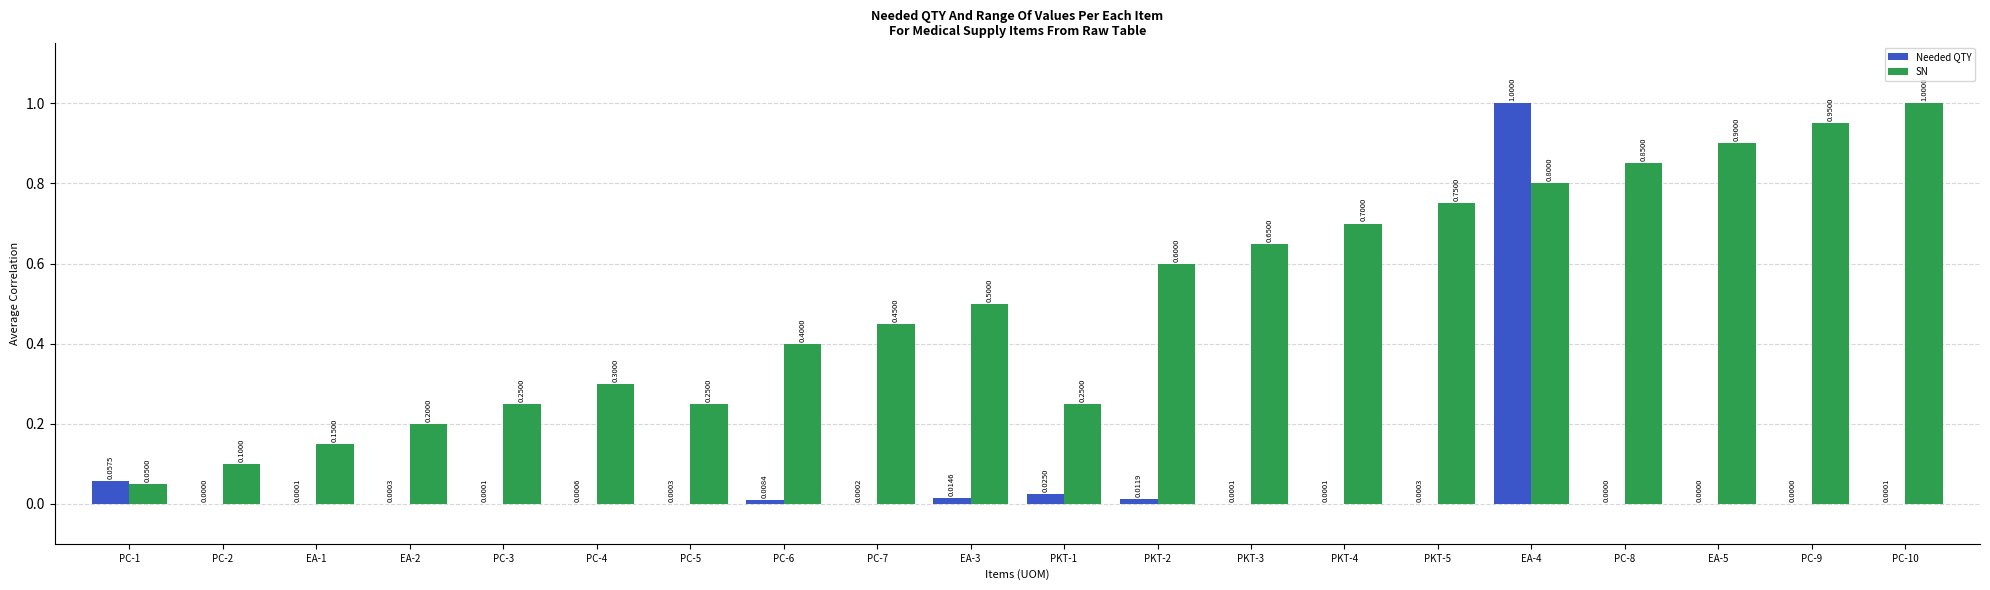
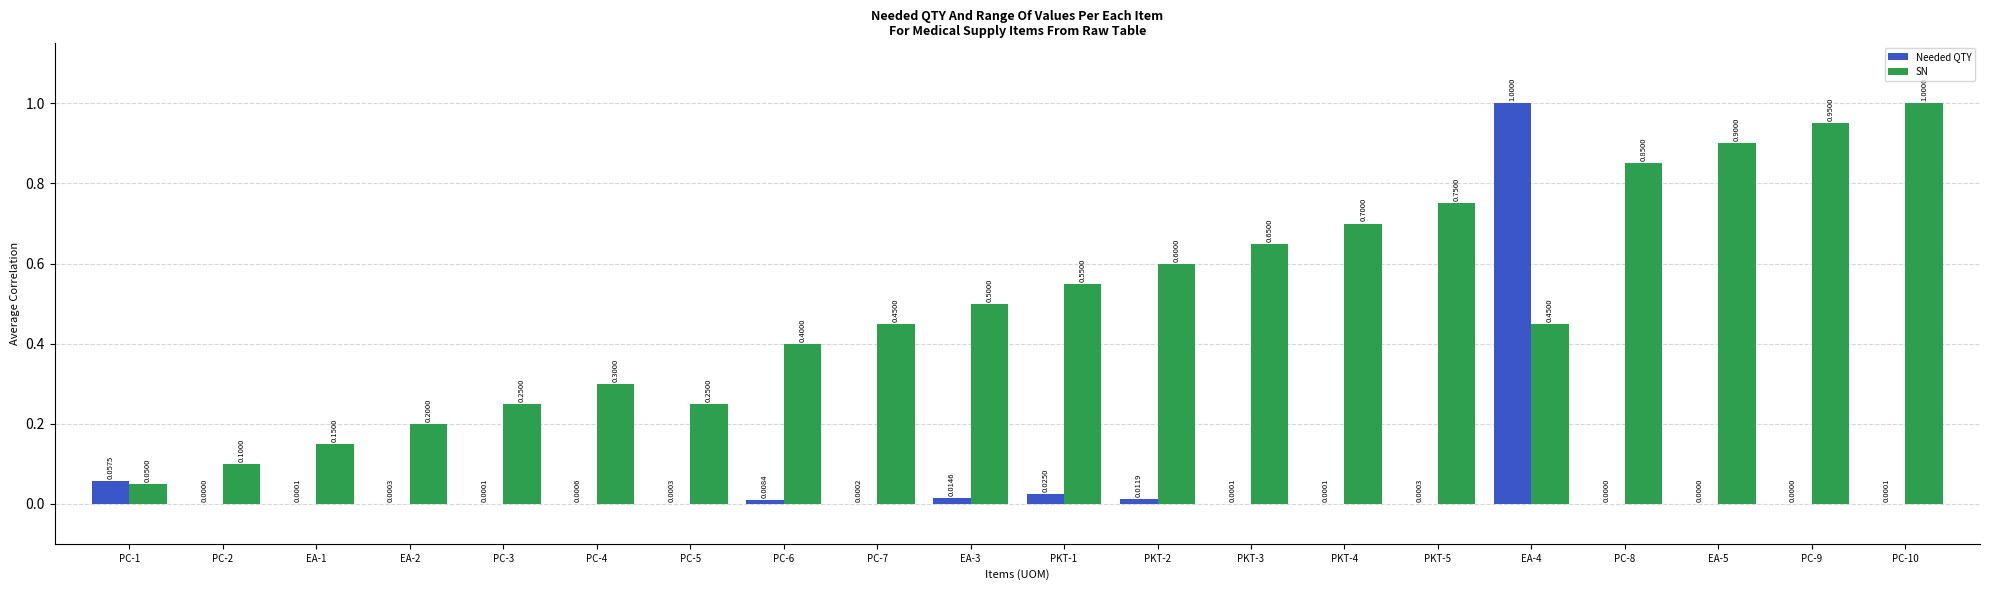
SN, PKT-1: 0.2500 -> 0.5500
SN, EA-4: 0.8000 -> 0.4500
